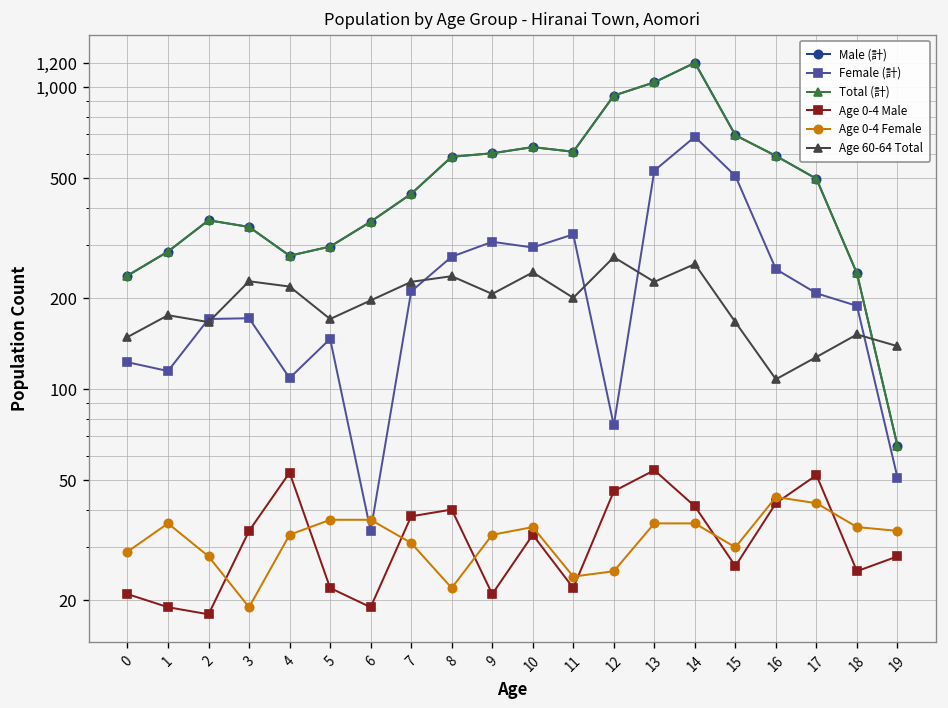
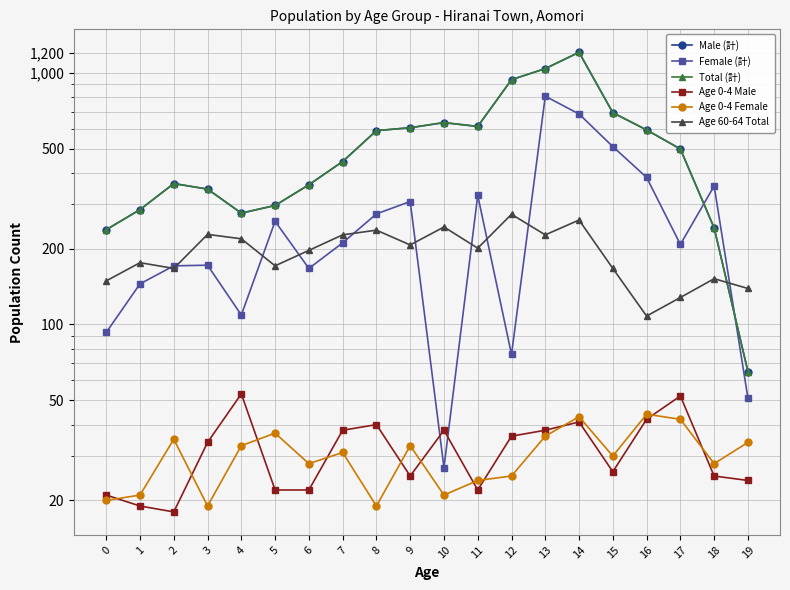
Female (計), 0: 120 -> 93
Age 0-4 Female, 0: 29 -> 20
Female (計), 1: 120 -> 150
Age 0-4 Female, 1: 36 -> 21
Age 0-4 Female, 2: 28 -> 35
Female (計), 5: 150 -> 260
Female (計), 6: 34 -> 170
Age 0-4 Male, 6: 19 -> 22
Age 0-4 Female, 6: 37 -> 28
Age 0-4 Female, 8: 22 -> 19
Age 0-4 Male, 9: 21 -> 25
Female (計), 10: 300 -> 27
Age 0-4 Male, 10: 33 -> 38
Age 0-4 Female, 10: 35 -> 21
Age 0-4 Male, 12: 46 -> 36
Female (計), 13: 530 -> 810
Age 0-4 Male, 13: 54 -> 38
Age 0-4 Female, 14: 36 -> 43
Female (計), 16: 250 -> 380
Female (計), 18: 190 -> 360
Age 0-4 Female, 18: 35 -> 28
Age 0-4 Male, 19: 28 -> 24
